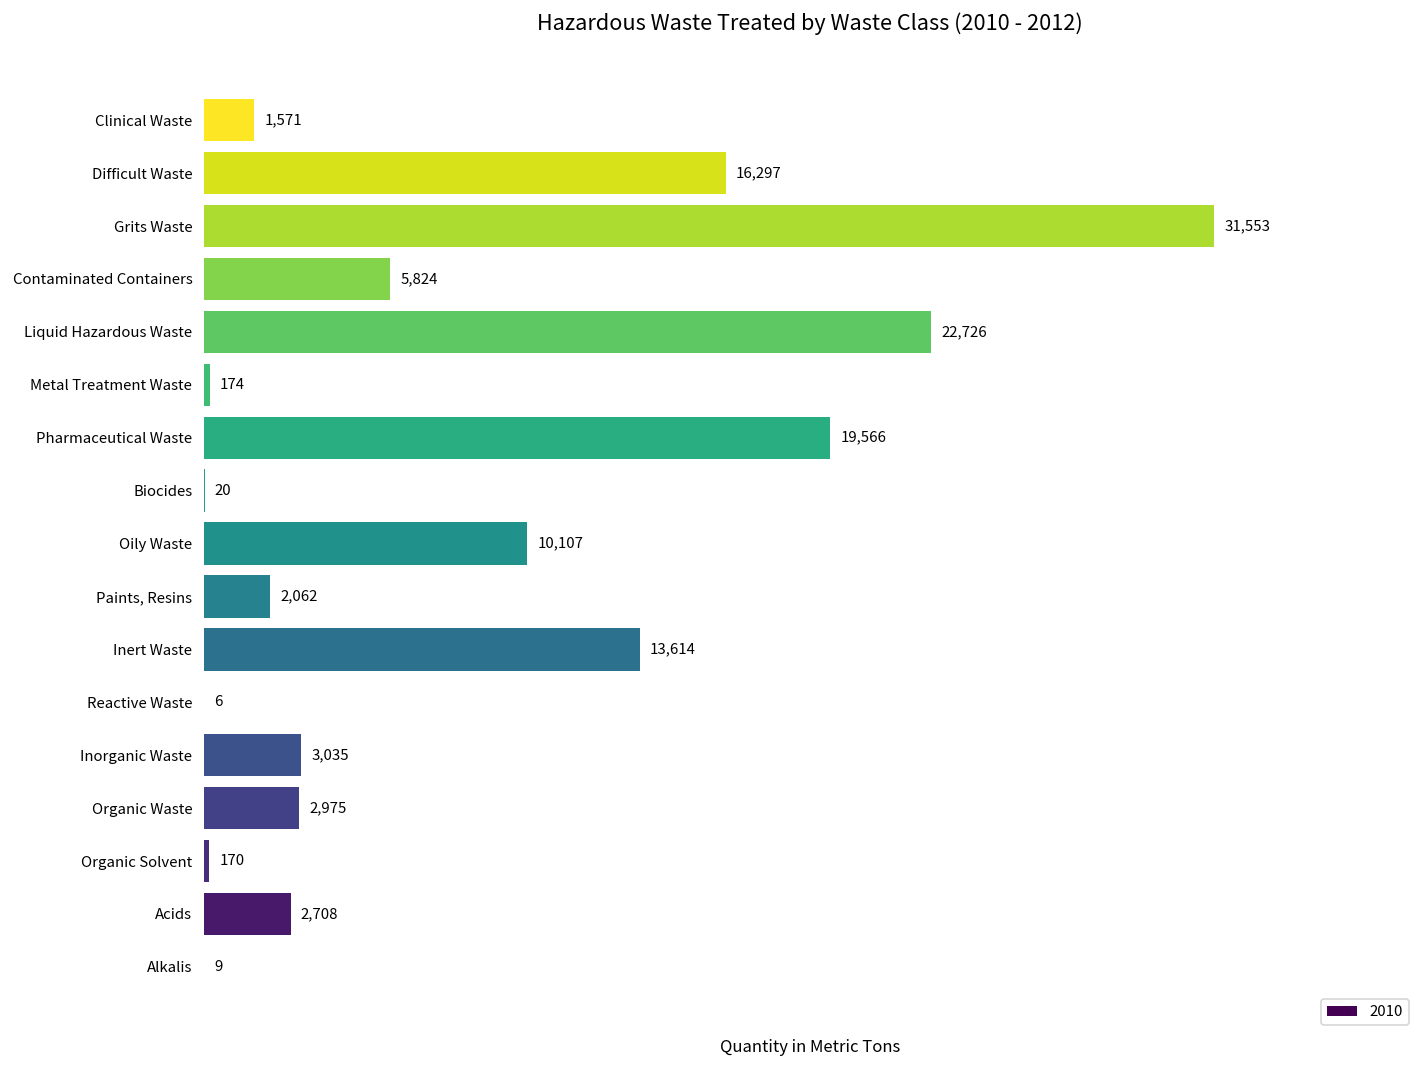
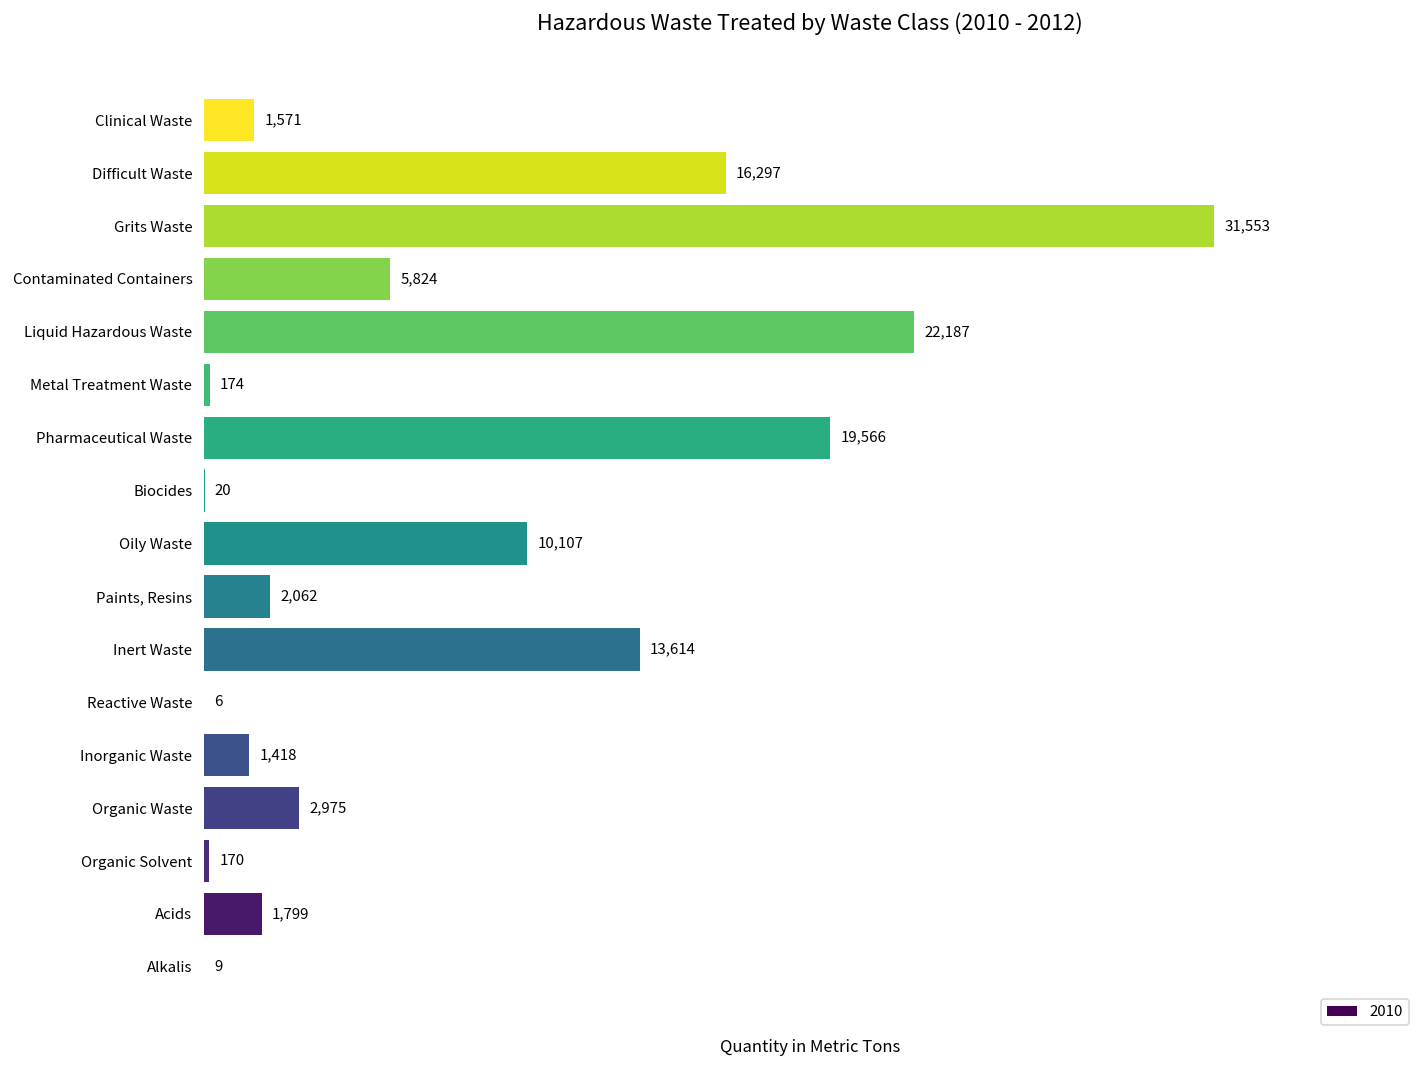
Liquid Hazardous Waste: 22,726 -> 22,187
Inorganic Waste: 3,035 -> 1,418
Acids: 2,708 -> 1,799
